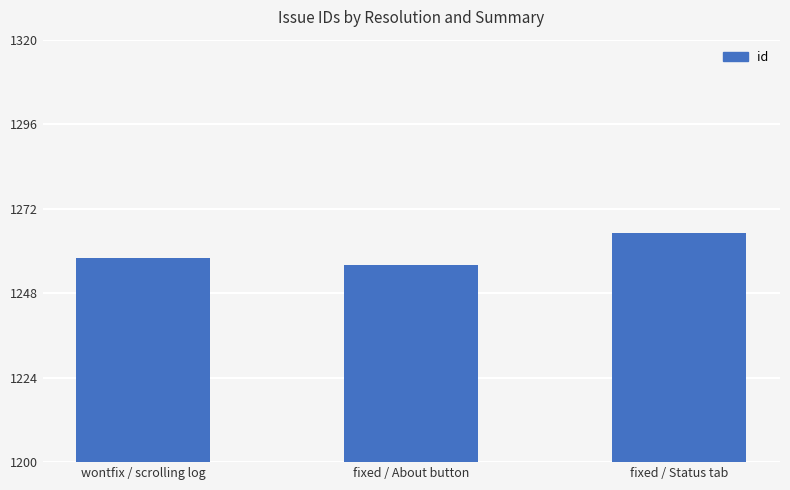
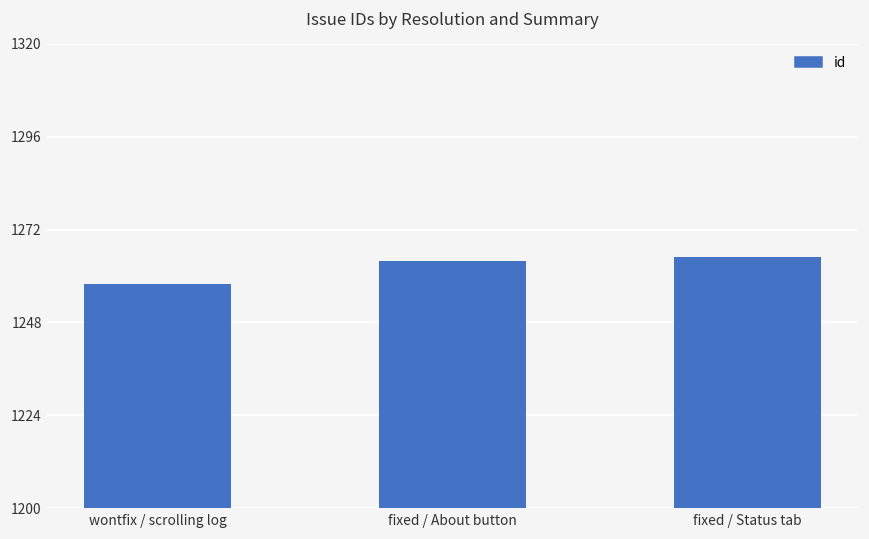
fixed / About button: 1256 -> 1264
